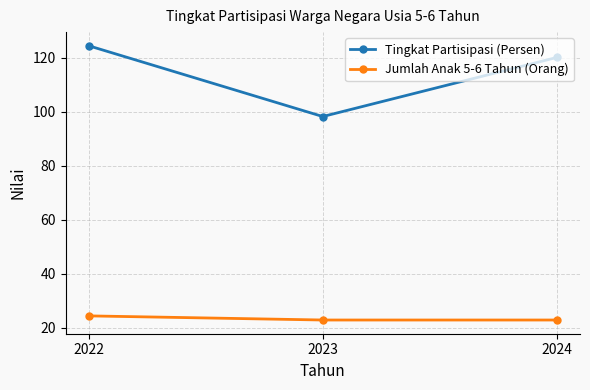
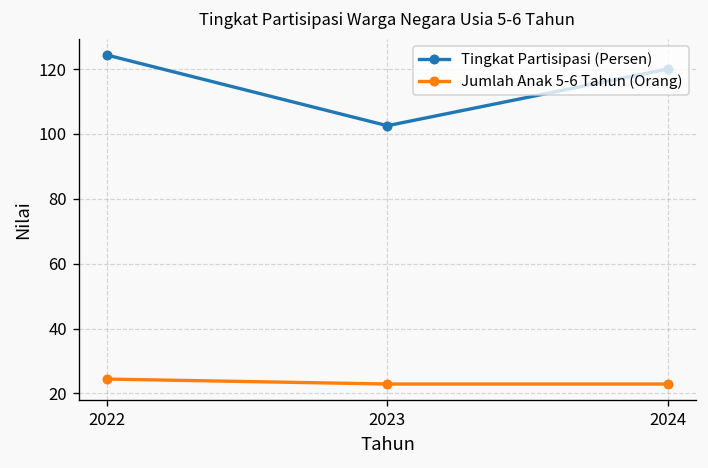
Tingkat Partisipasi (Persen), 2023: 98 -> 103
